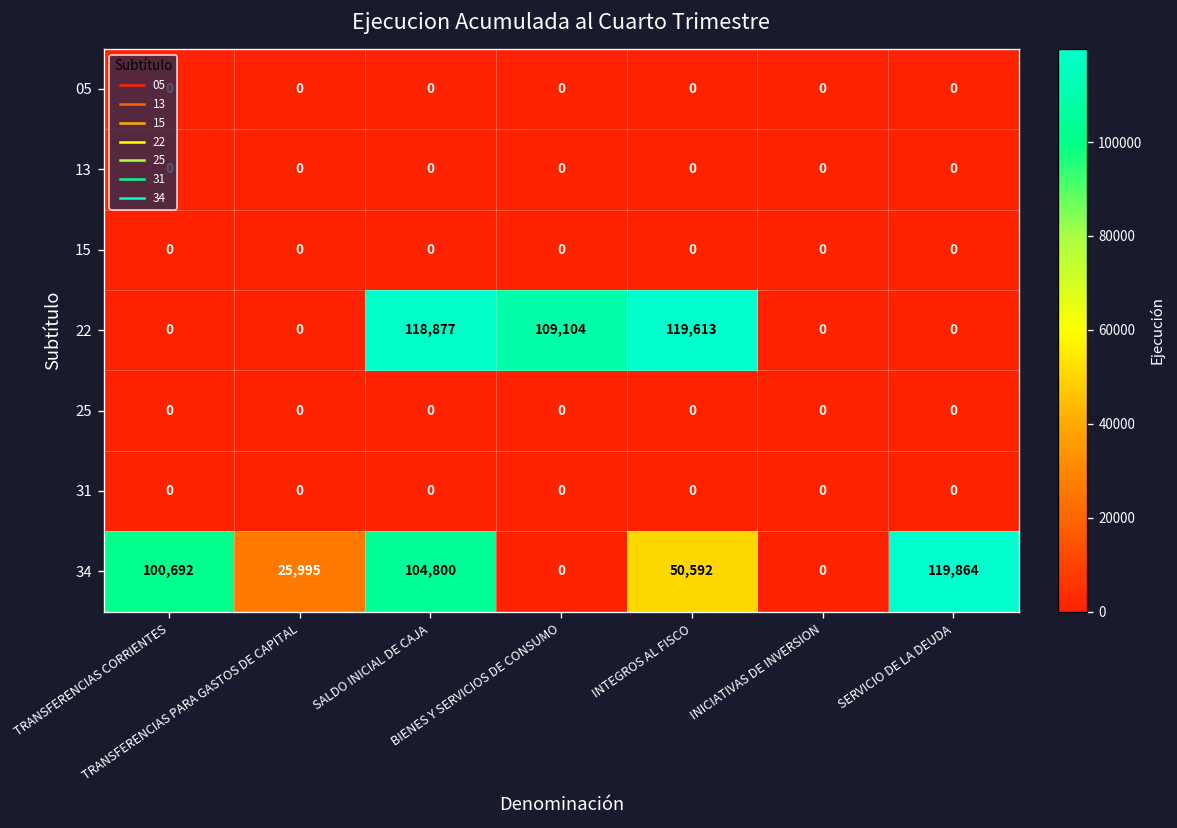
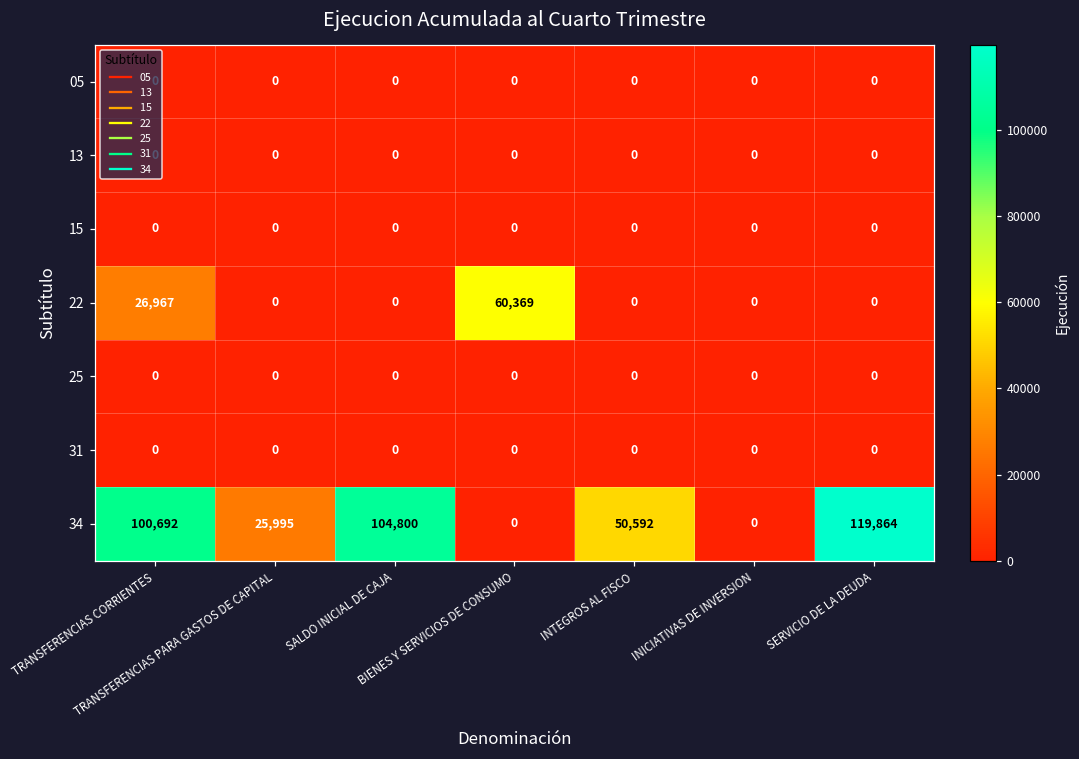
22, TRANSFERENCIAS CORRIENTES: 0 -> 26,967
22, SALDO INICIAL DE CAJA: 118,877 -> 0
22, BIENES Y SERVICIOS DE CONSUMO: 109,104 -> 60,369
22, INTEGROS AL FISCO: 119,613 -> 0
